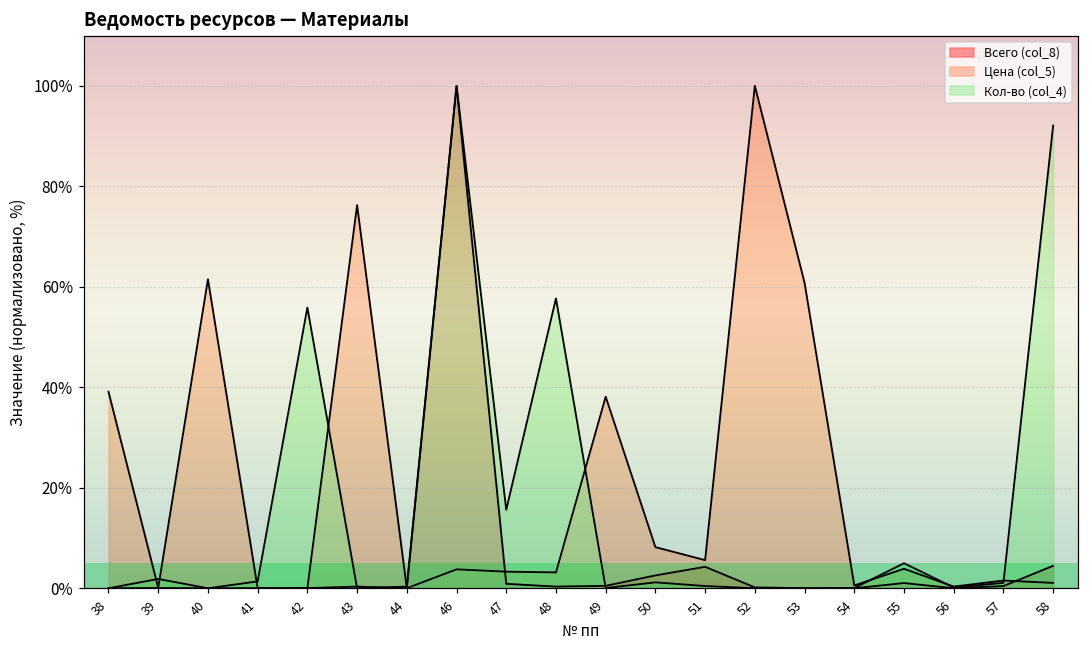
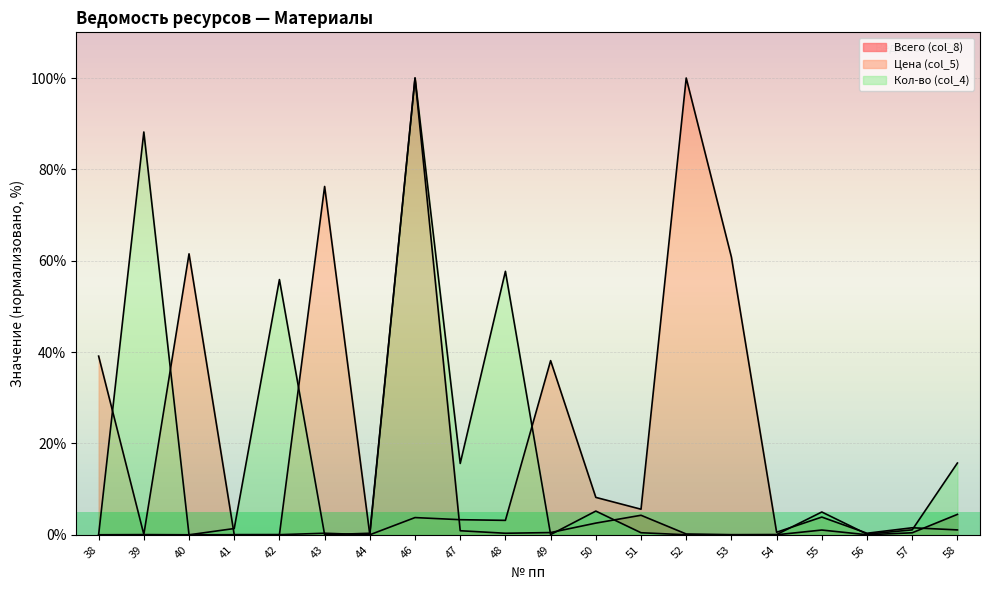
Кол-во (col_4), 39: 2% -> 88%
Кол-во (col_4), 50: 1% -> 5%
Кол-во (col_4), 58: 92% -> 16%
